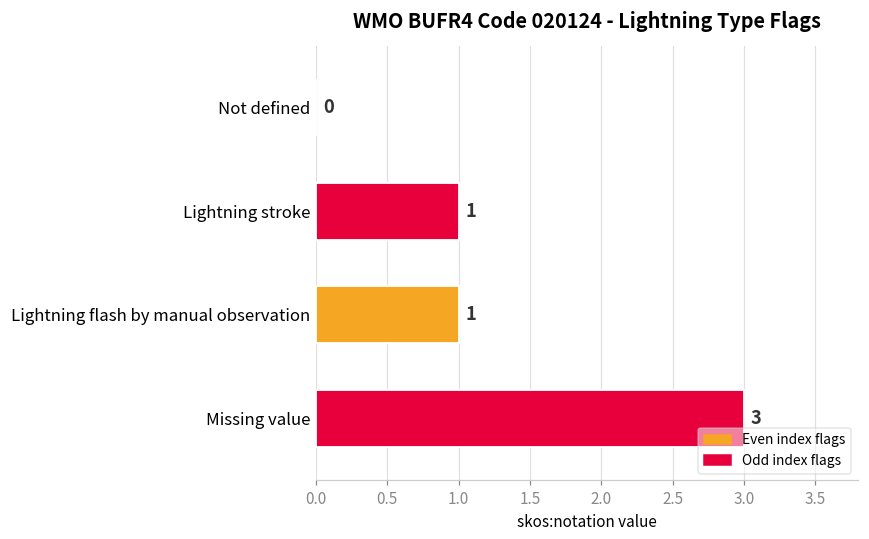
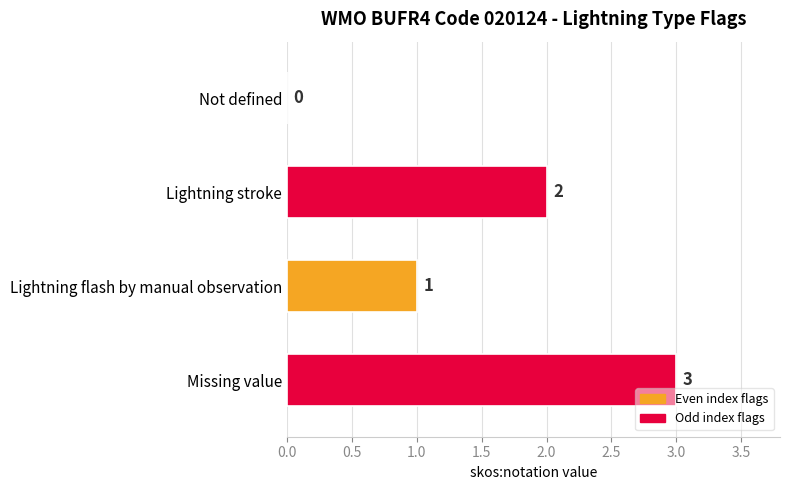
Lightning stroke: 1 -> 2
